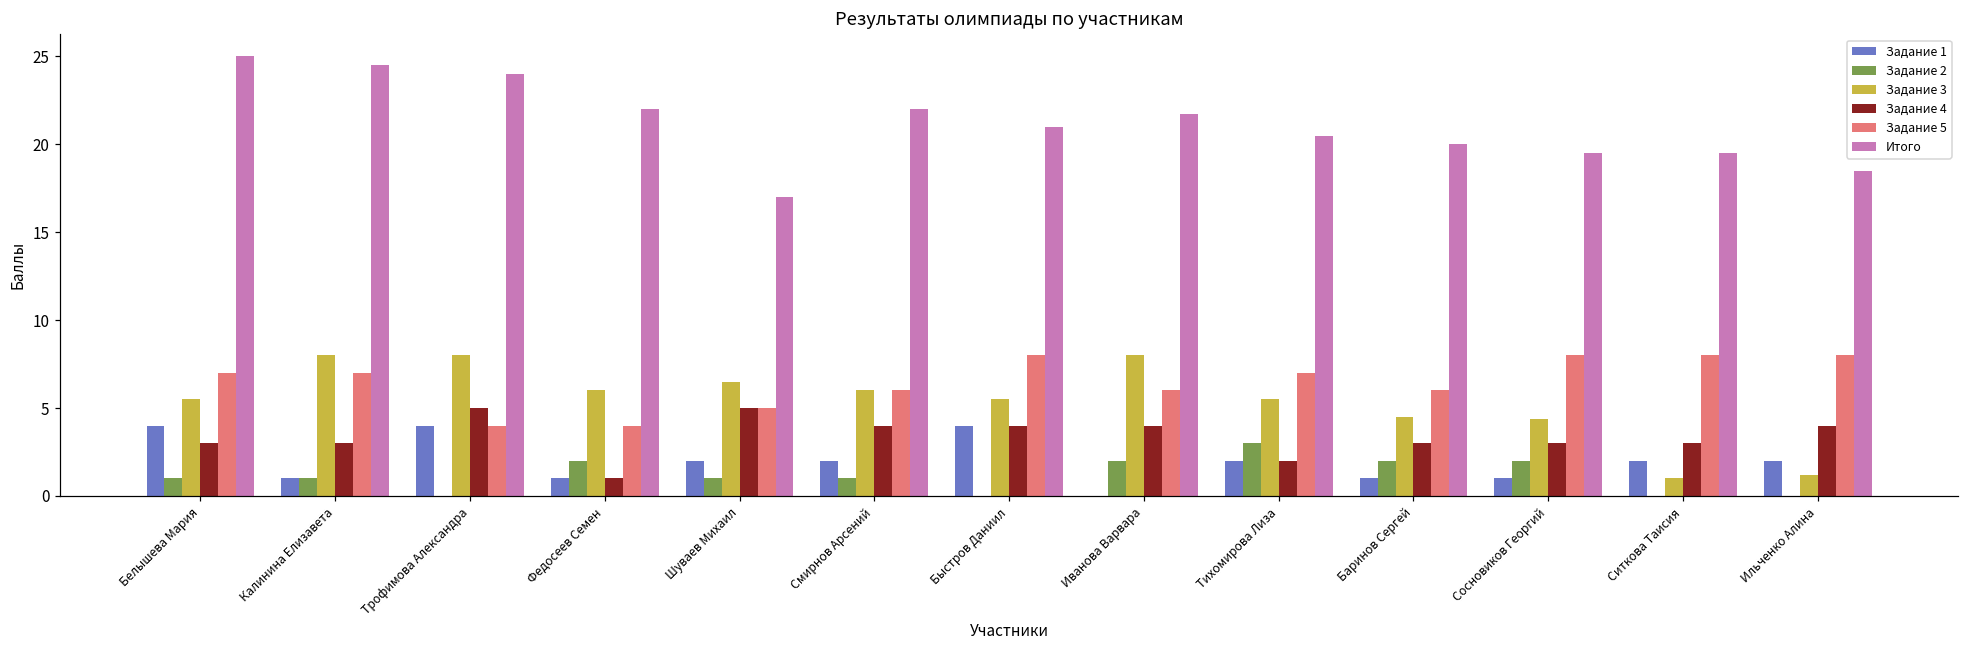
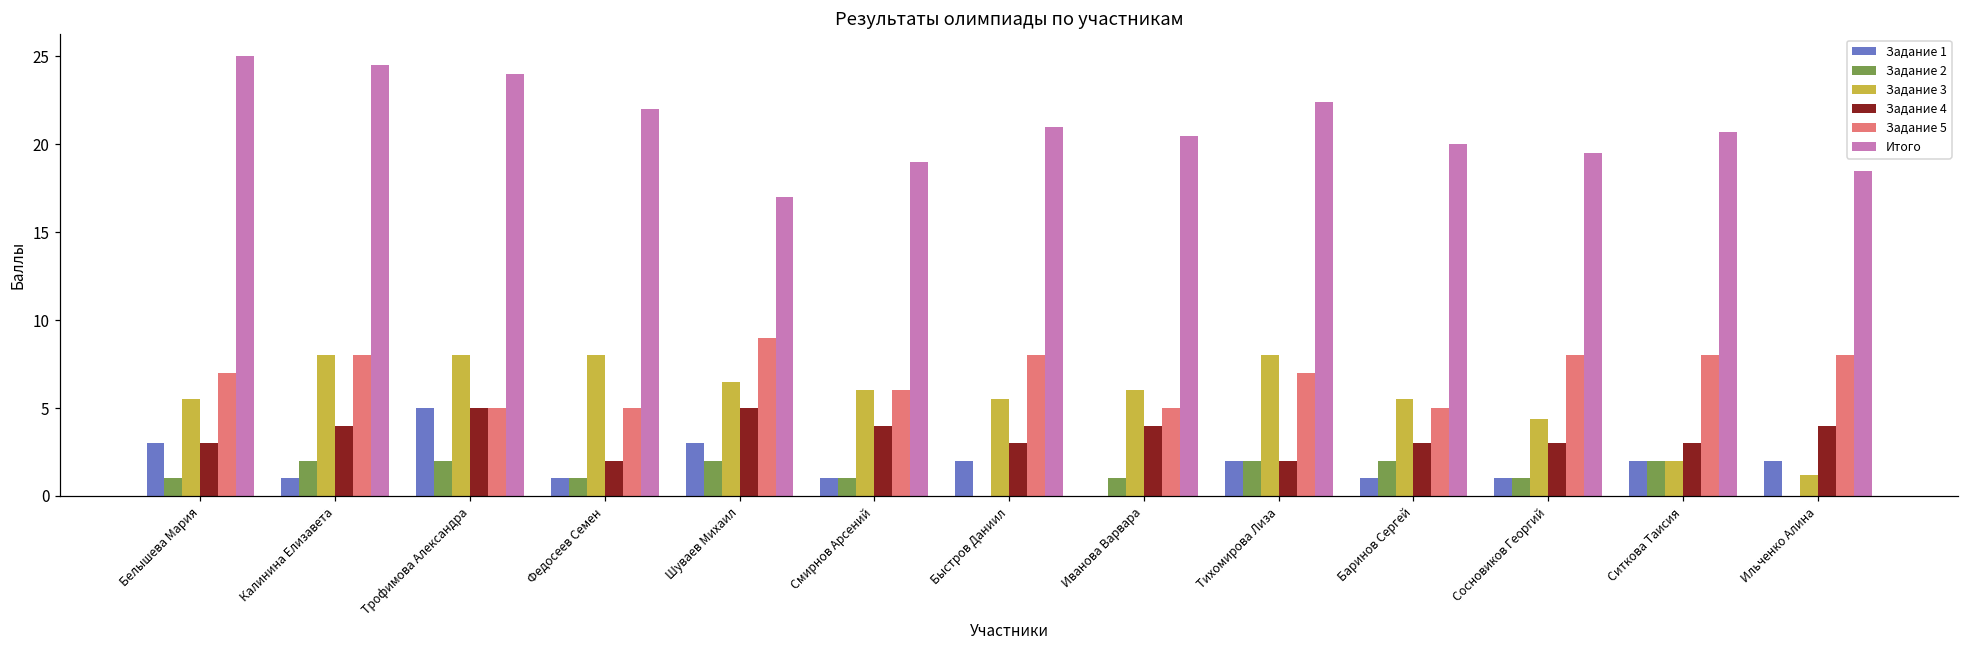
Задание 1, Белышева Мария: 4 -> 3
Задание 2, Калинина Елизавета: 1 -> 2
Задание 4, Калинина Елизавета: 3 -> 4
Задание 5, Калинина Елизавета: 7 -> 8
Задание 1, Трофимова Александра: 4 -> 5
Задание 2, Трофимова Александра: 0 -> 2
Задание 5, Трофимова Александра: 4 -> 5
Задание 2, Федосеев Семен: 2 -> 1
Задание 3, Федосеев Семен: 6 -> 8
Задание 4, Федосеев Семен: 1 -> 2
Задание 5, Федосеев Семен: 4 -> 5
Задание 1, Шуваев Михаил: 2 -> 3
Задание 2, Шуваев Михаил: 1 -> 2
Задание 5, Шуваев Михаил: 5 -> 9
Задание 1, Смирнов Арсений: 2 -> 1
Итого, Смирнов Арсений: 22 -> 19
Задание 1, Быстров Даниил: 4 -> 2
Задание 4, Быстров Даниил: 4 -> 3
Задание 2, Иванова Варвара: 2 -> 1
Задание 3, Иванова Варвара: 8 -> 6
Задание 5, Иванова Варвара: 6 -> 5
Итого, Иванова Варвара: 21.7 -> 20.5
Задание 2, Тихомирова Лиза: 3 -> 2
Задание 3, Тихомирова Лиза: 5.5 -> 8.0
Итого, Тихомирова Лиза: 20.5 -> 22.4
Задание 3, Баринов Сергей: 4.5 -> 5.5
Задание 5, Баринов Сергей: 6 -> 5
Задание 2, Сосновиков Георгий: 2 -> 1
Задание 2, Ситкова Таисия: 0 -> 2
Задание 3, Ситкова Таисия: 1 -> 2
Итого, Ситкова Таисия: 19.5 -> 20.7
